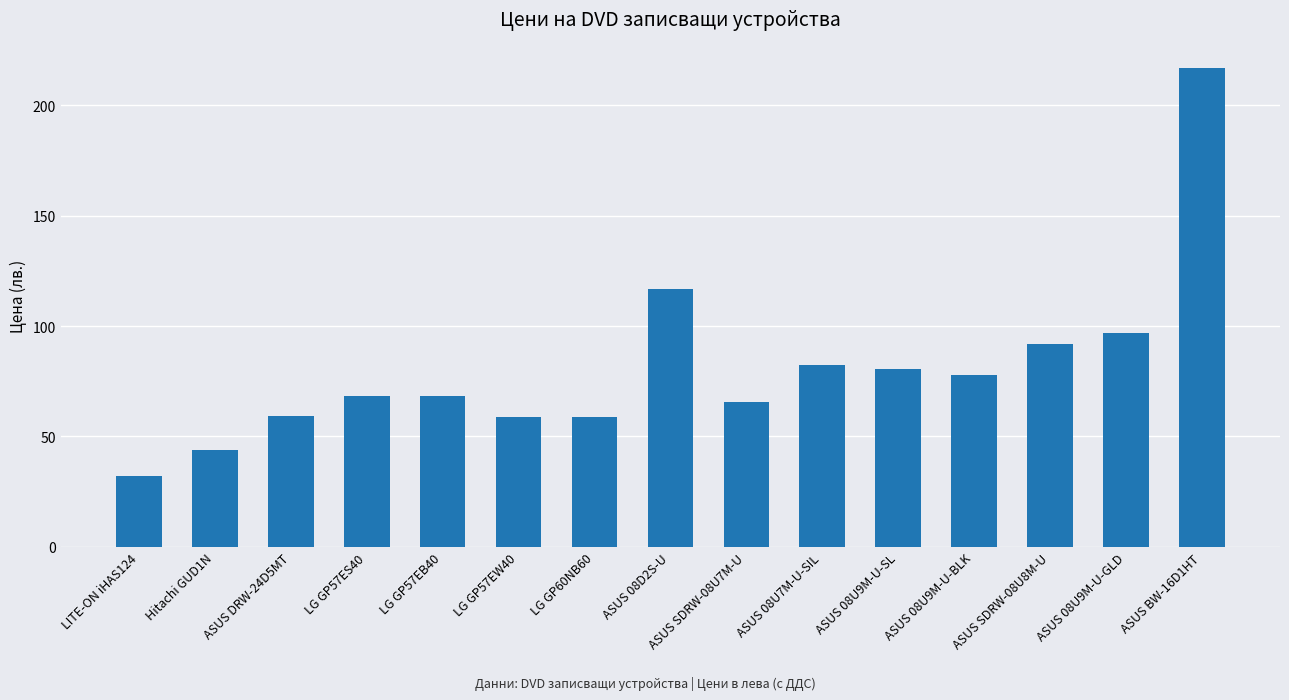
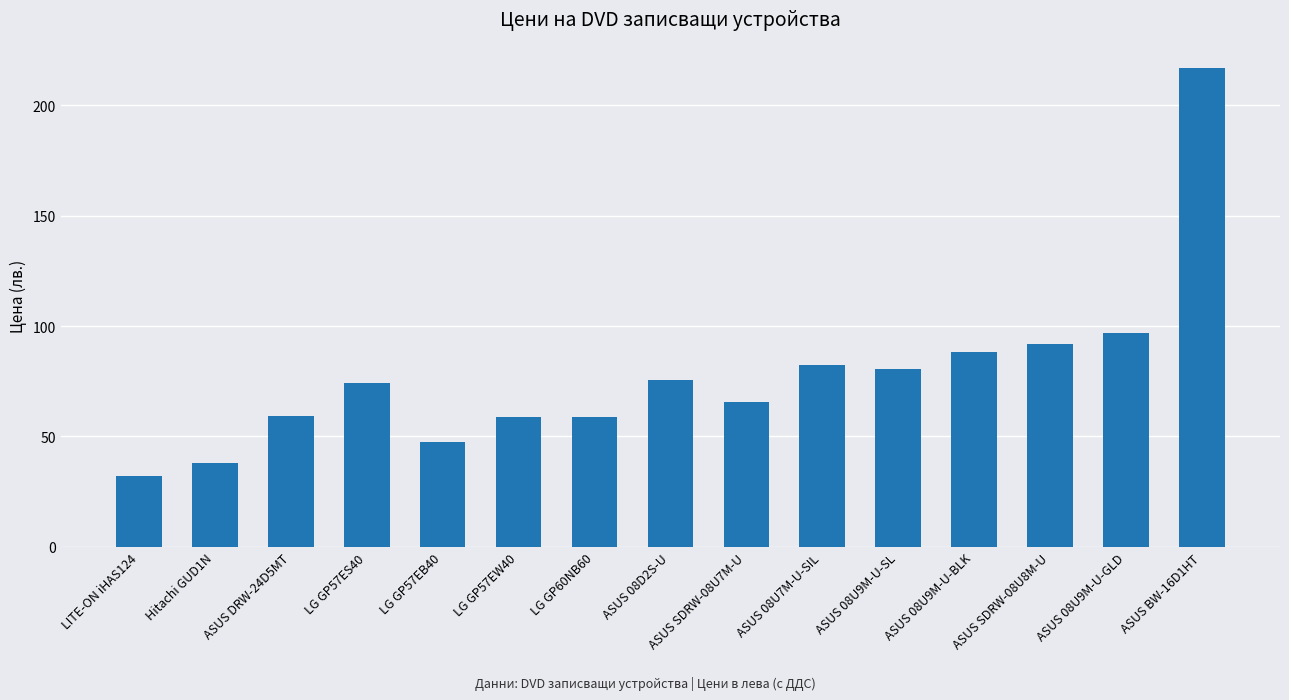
Hitachi GUD1N: 44 -> 38
LG GP57ES40: 68 -> 74
LG GP57EB40: 69 -> 47
ASUS 08D2S-U: 117 -> 75
ASUS 08U9M-U-BLK: 78 -> 88
